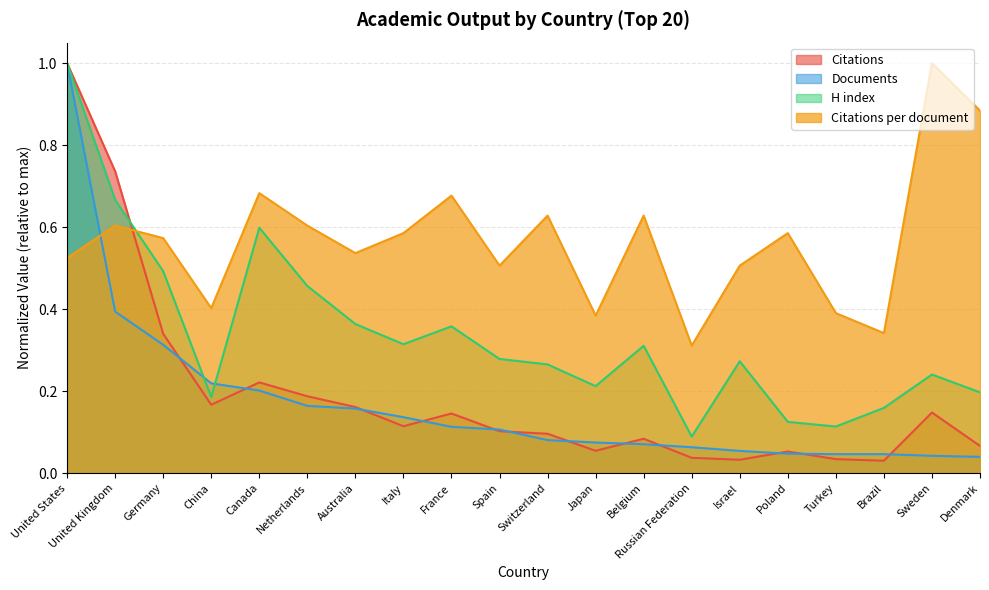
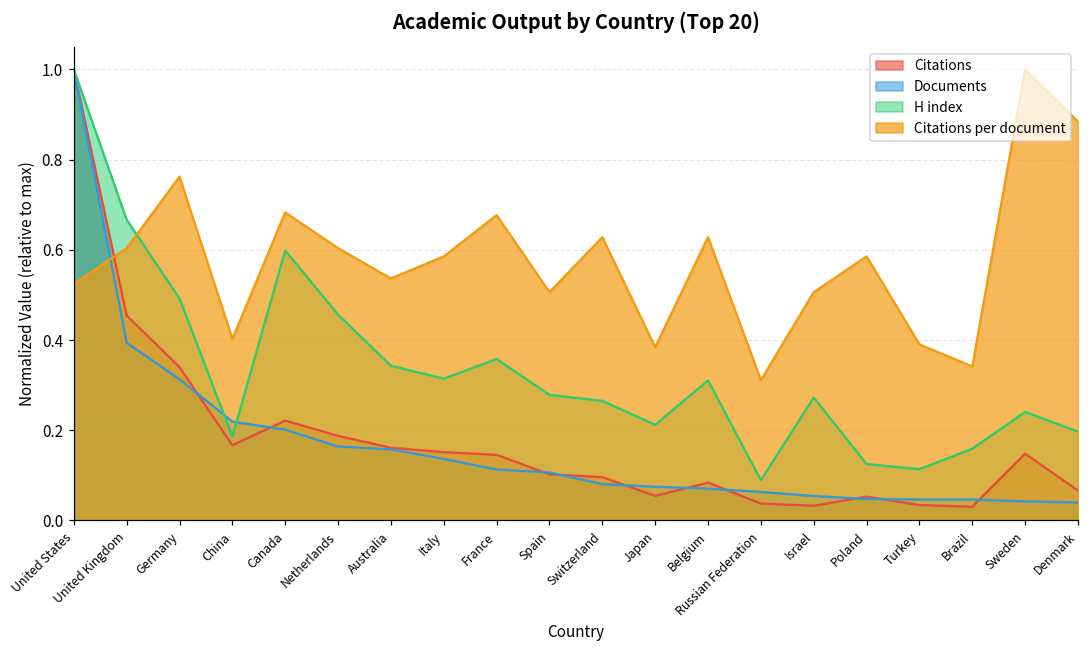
Citations, United Kingdom: 0.74 -> 0.45
Citations per document, Germany: 0.57 -> 0.76
H index, Australia: 0.36 -> 0.34
Citations, Italy: 0.11 -> 0.15
